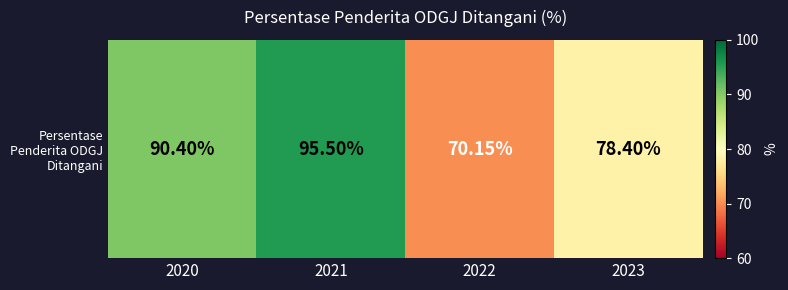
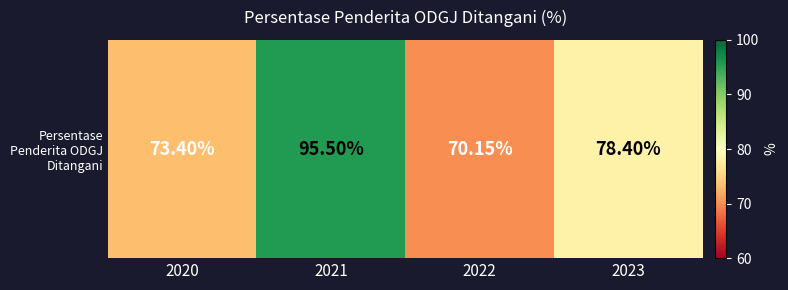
Persentase Penderita ODGJ Ditangani, 2020: 90.40% -> 73.40%
